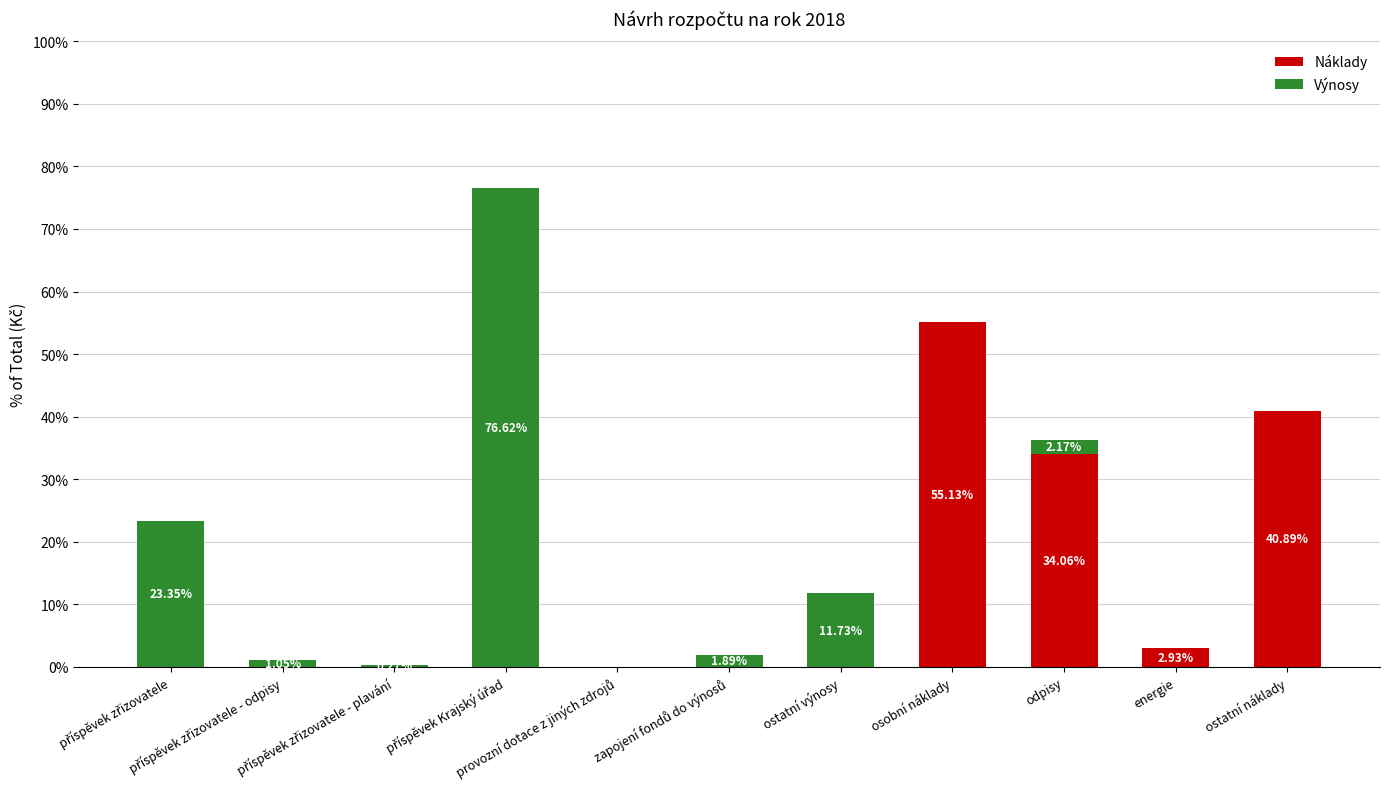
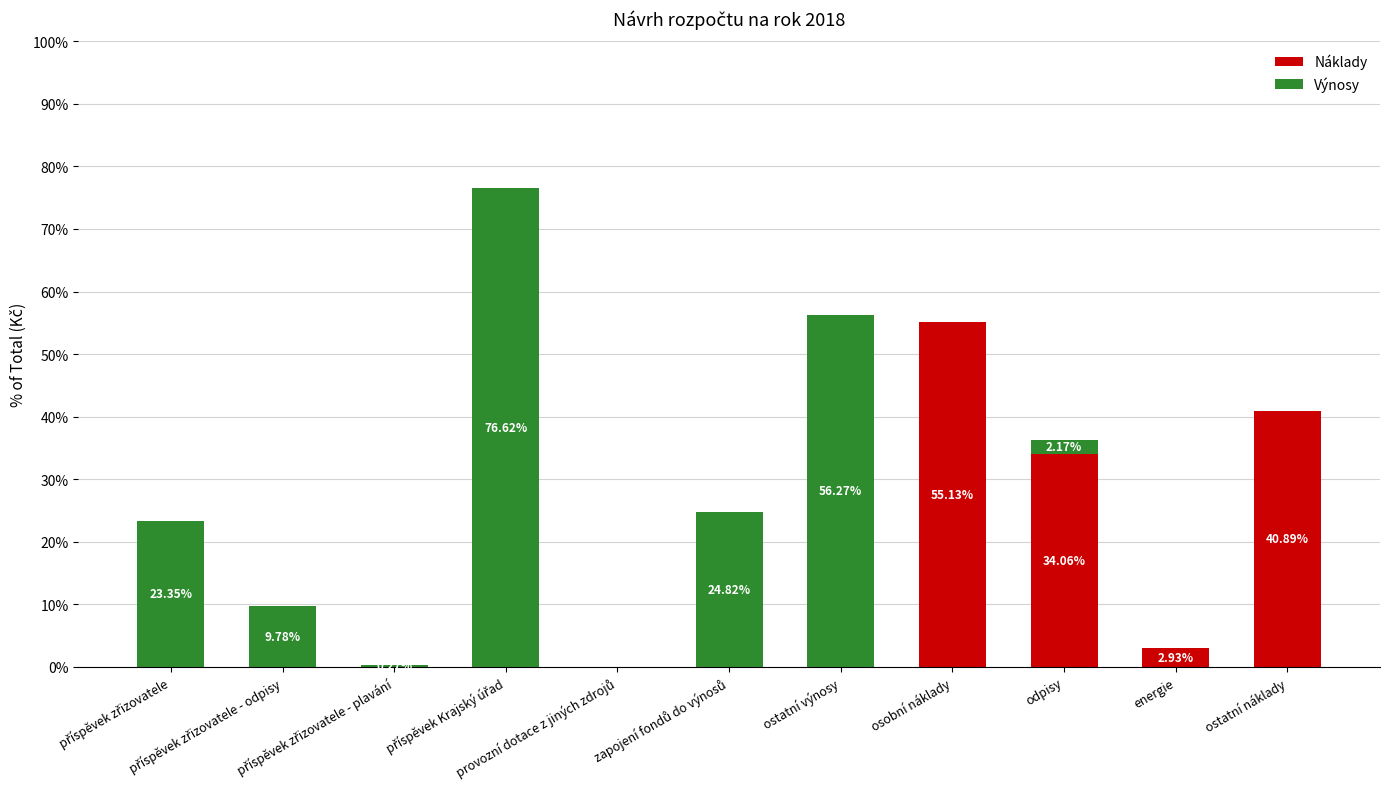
Výnosy, příspěvek zřizovatele - odpisy: 1.05% -> 9.78%
Výnosy, zapojení fondů do výnosů: 1.89% -> 24.82%
Výnosy, ostatní výnosy: 11.73% -> 56.27%
